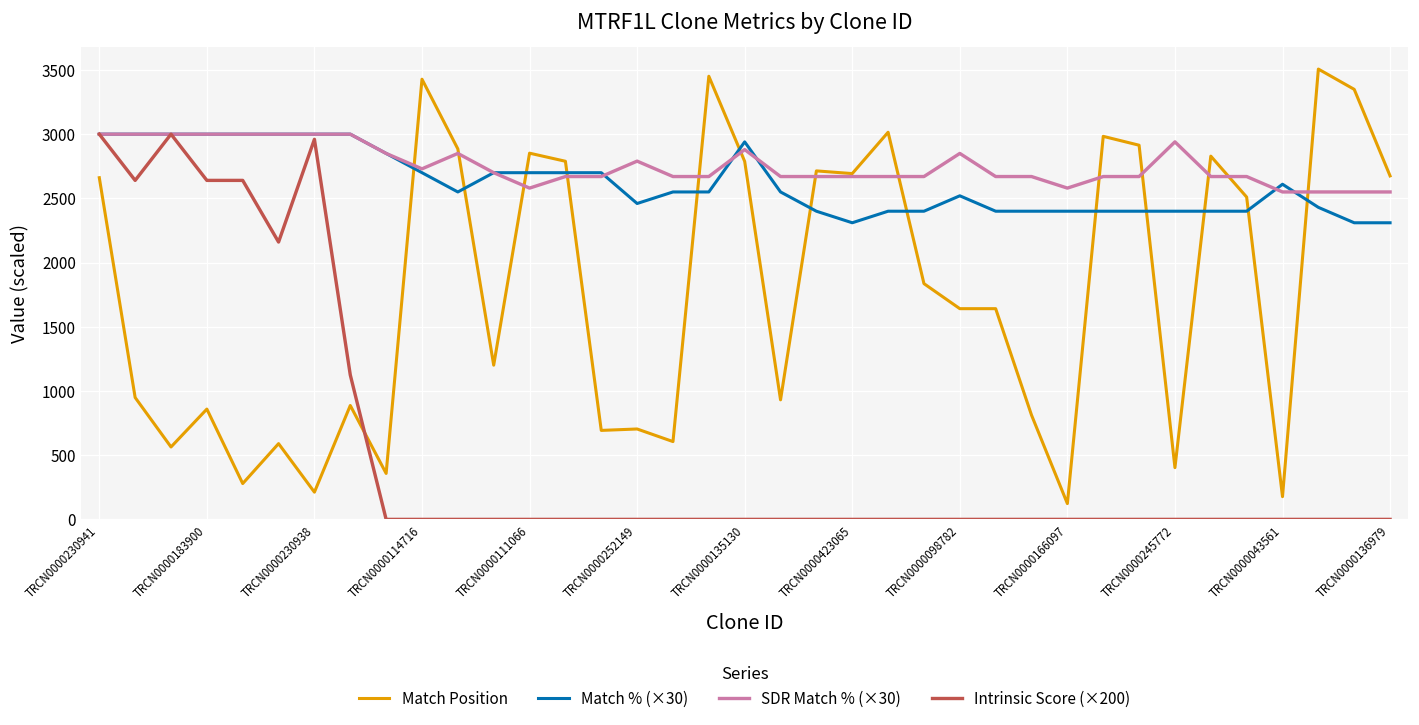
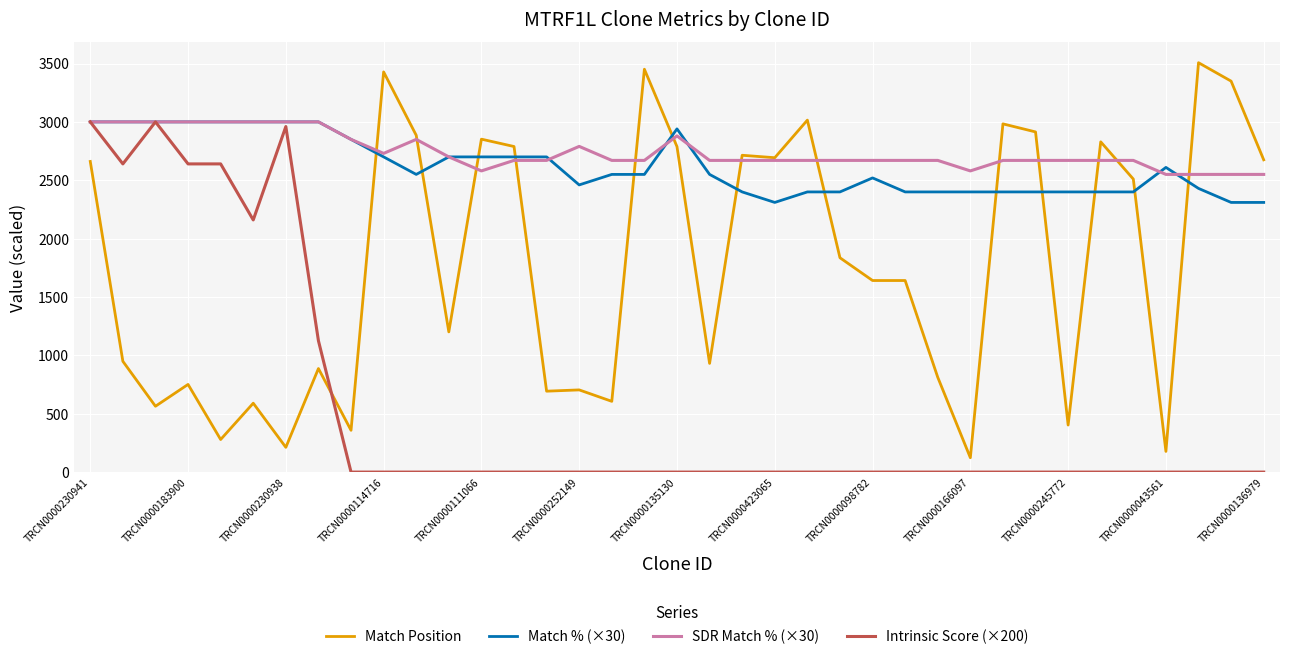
Match Position, TRCN0000183900: 860 -> 750
SDR Match % (×30), TRCN0000098782: 2850 -> 2670
SDR Match % (×30), TRCN0000245772: 2940 -> 2670
